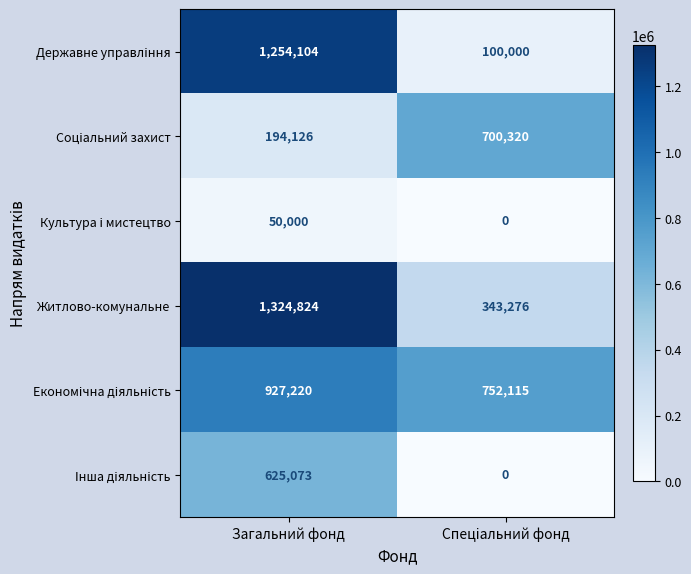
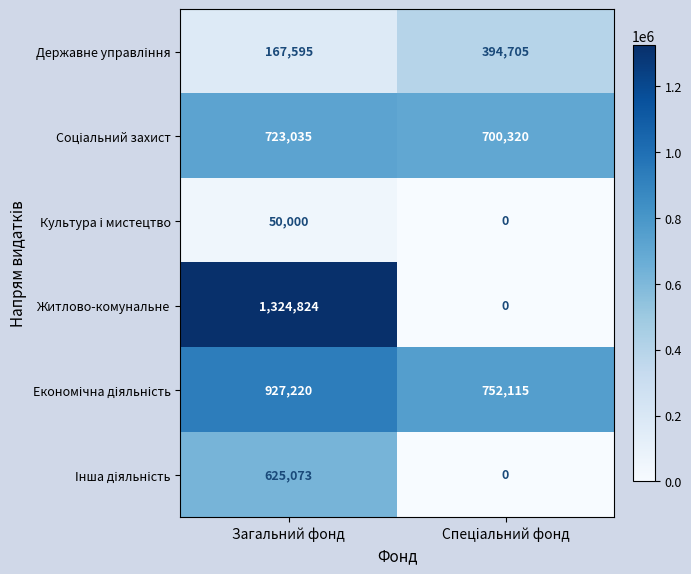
Державне управління, Загальний фонд: 1,254,104 -> 167,595
Державне управління, Спеціальний фонд: 100,000 -> 394,705
Соціальний захист, Загальний фонд: 194,126 -> 723,035
Житлово-комунальне, Спеціальний фонд: 343,276 -> 0
